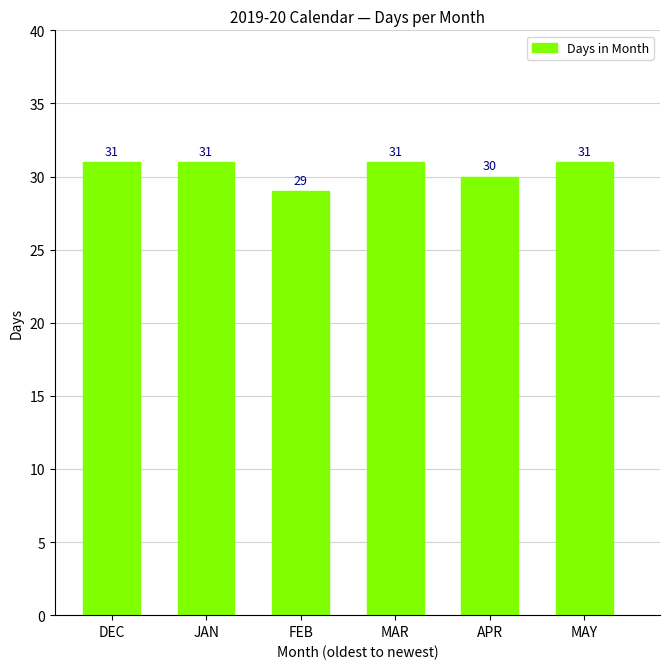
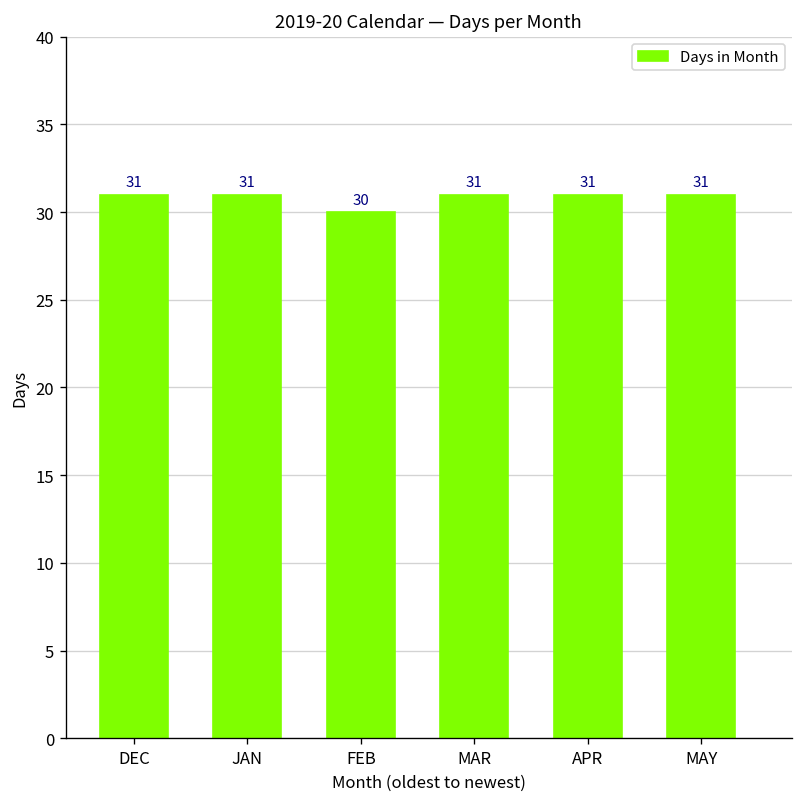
FEB: 29 -> 30
APR: 30 -> 31
